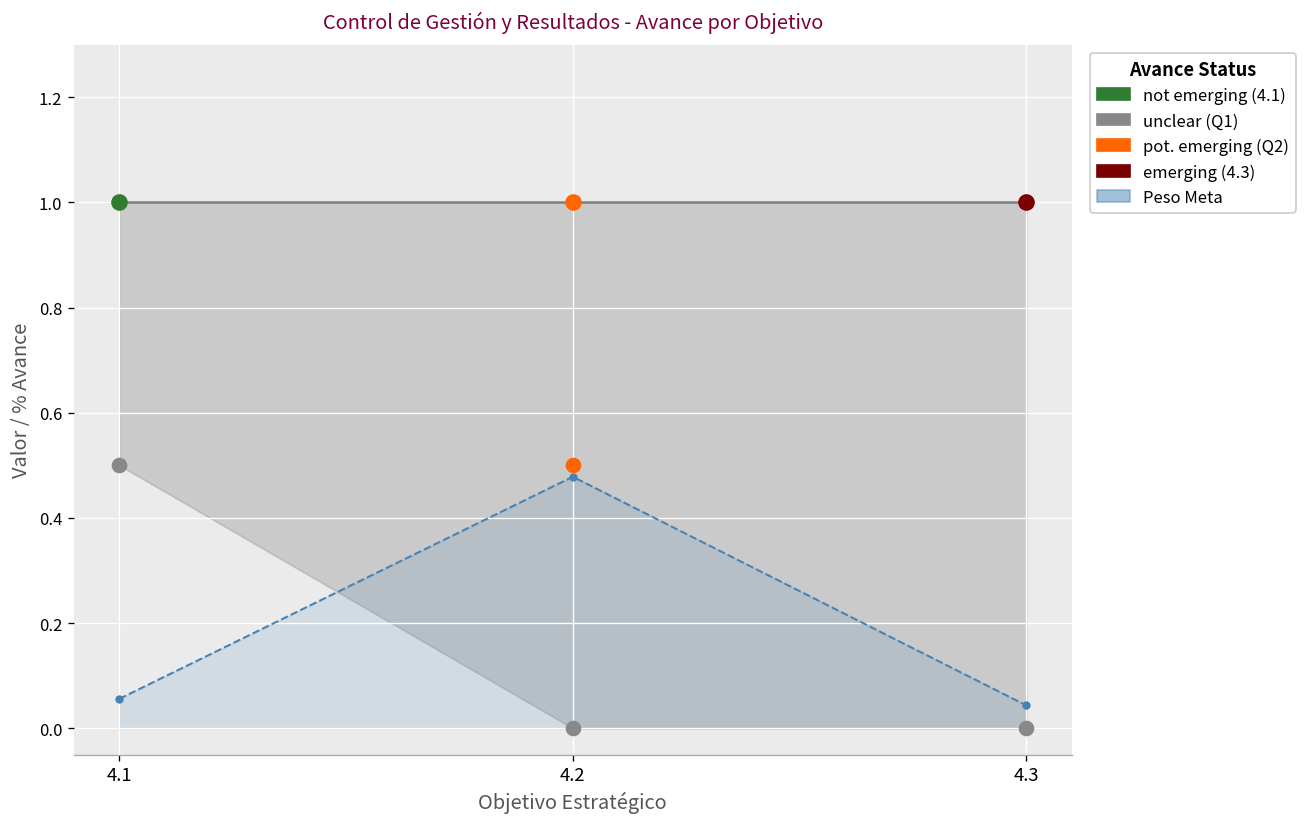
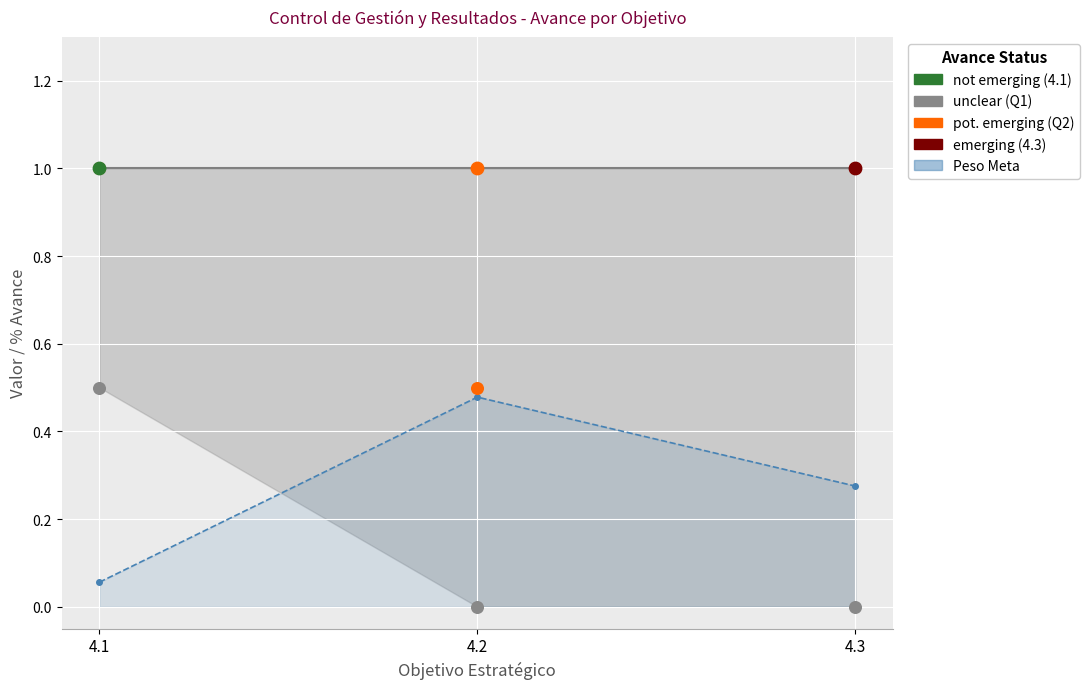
Peso Meta, 4.3: 0.04 -> 0.28
